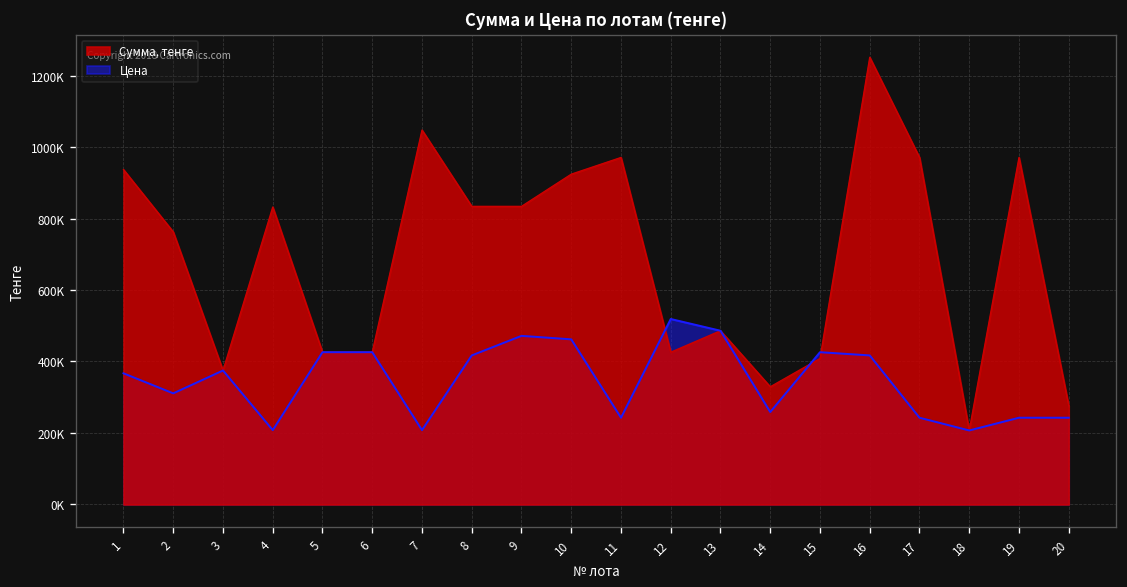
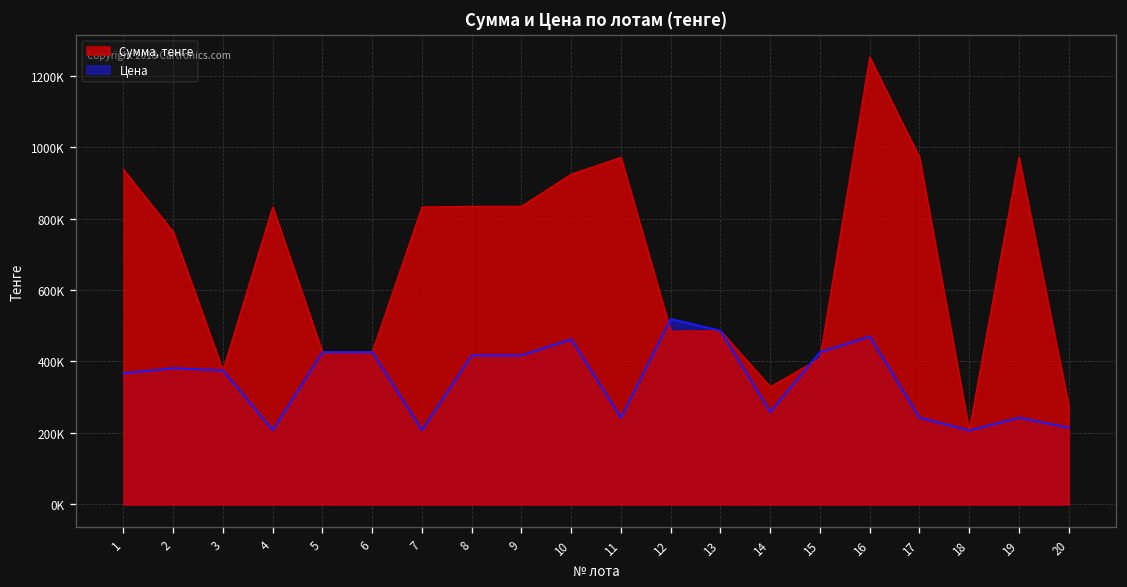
Цена, 2: 310000 -> 380000
Сумма, тенге, 7: 1050000 -> 830000
Цена, 9: 470000 -> 420000
Сумма, тенге, 12: 430000 -> 480000
Цена, 16: 420000 -> 470000
Цена, 20: 240000 -> 210000
